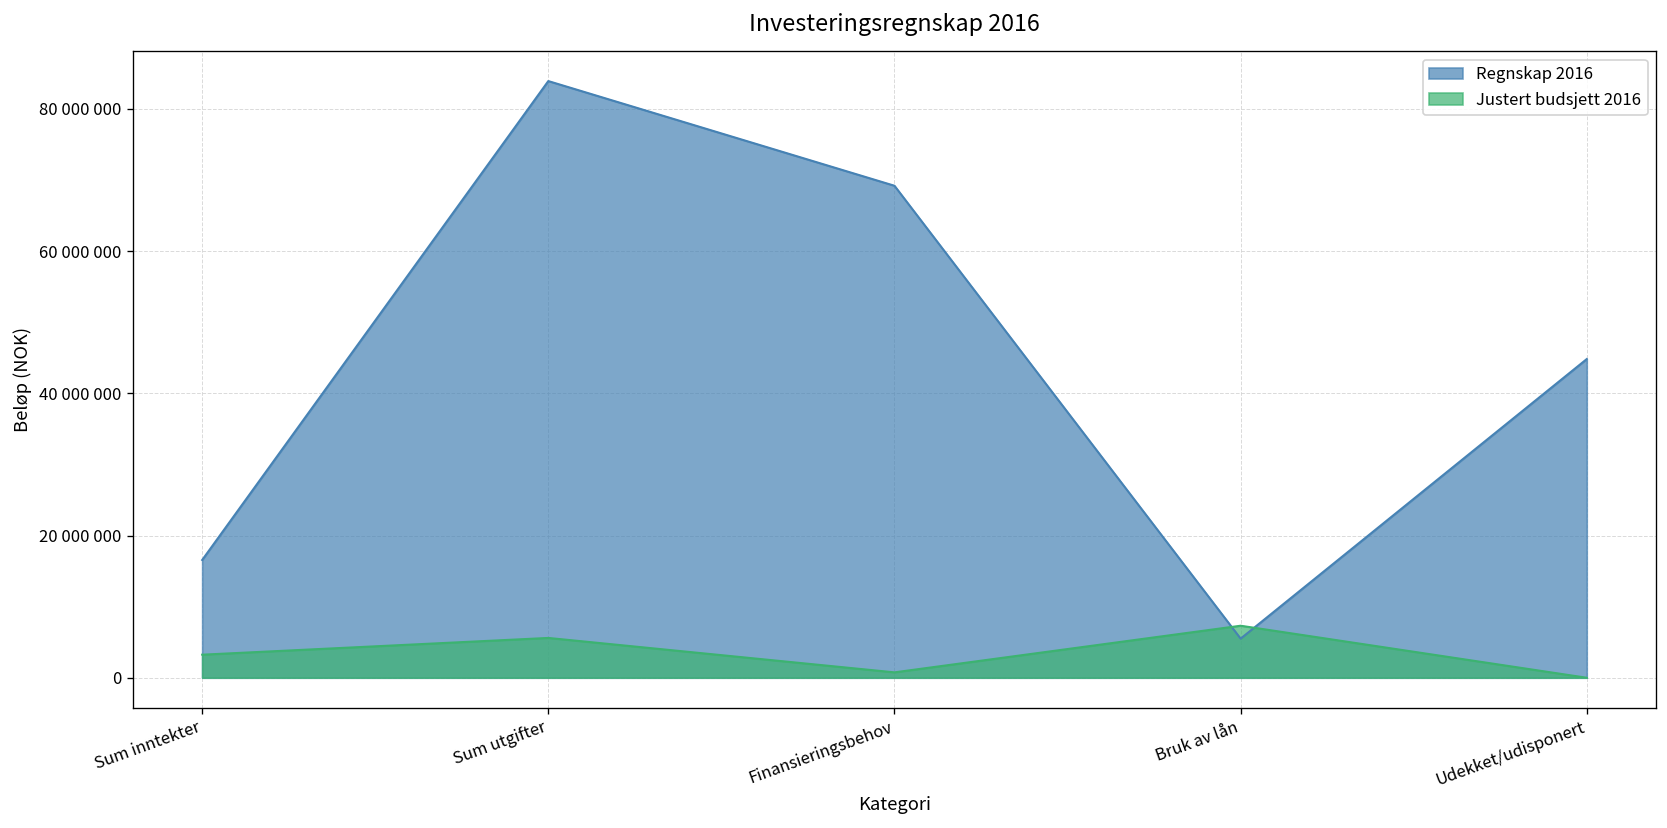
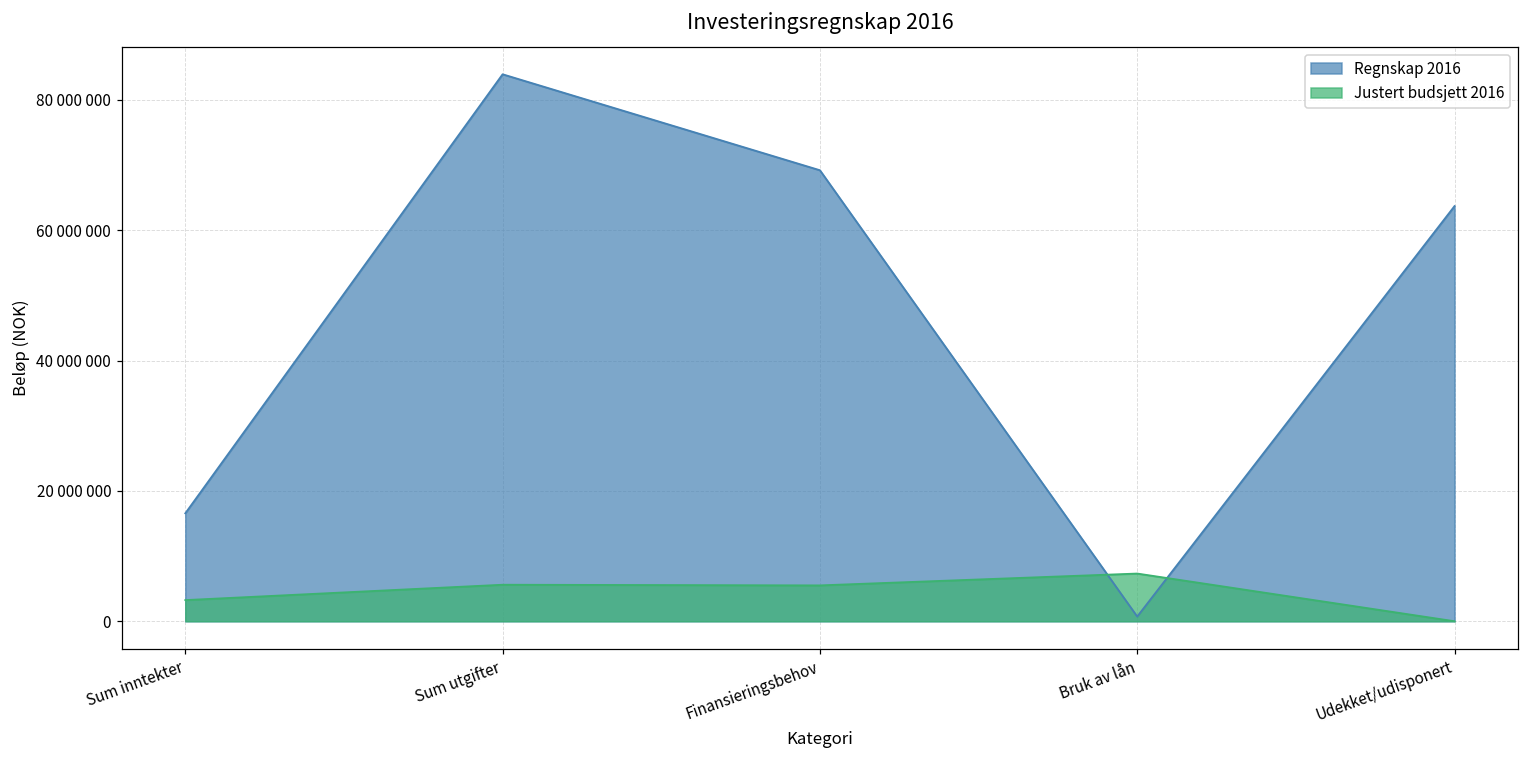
Justert budsjett 2016, Finansieringsbehov: 1000000 -> 6000000
Regnskap 2016, Bruk av lån: 6000000 -> 1000000
Regnskap 2016, Udekket/udisponert: 45000000 -> 64000000
